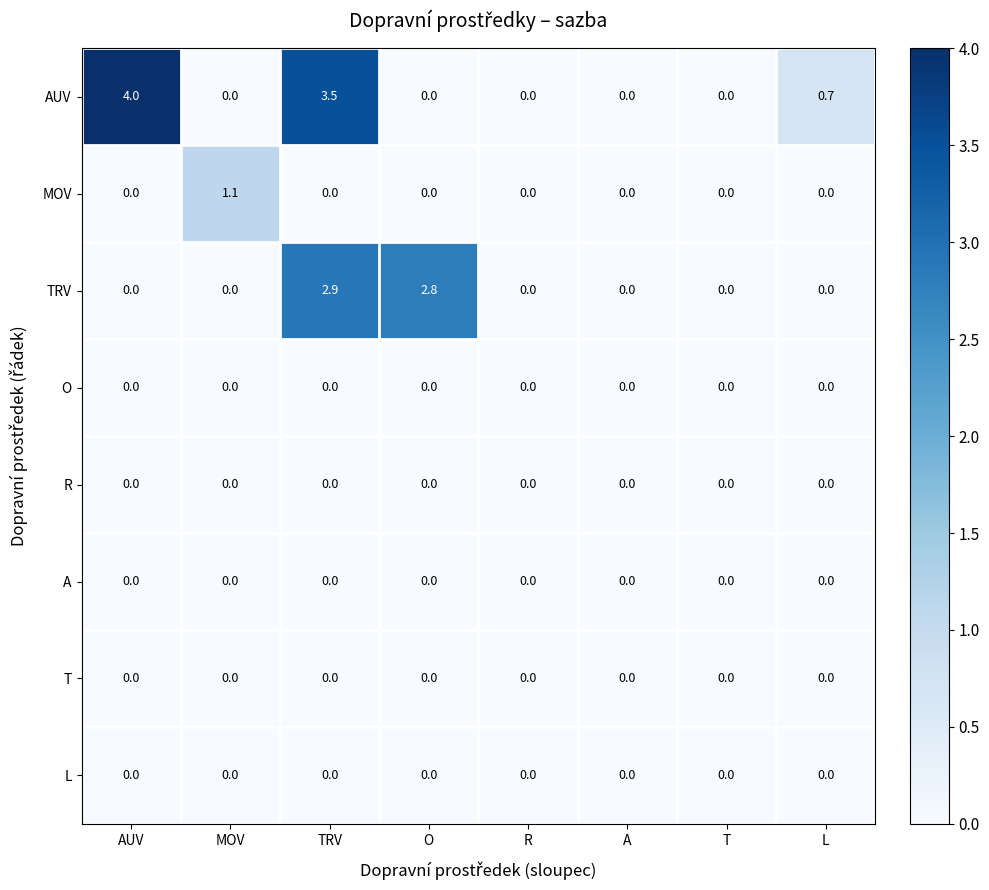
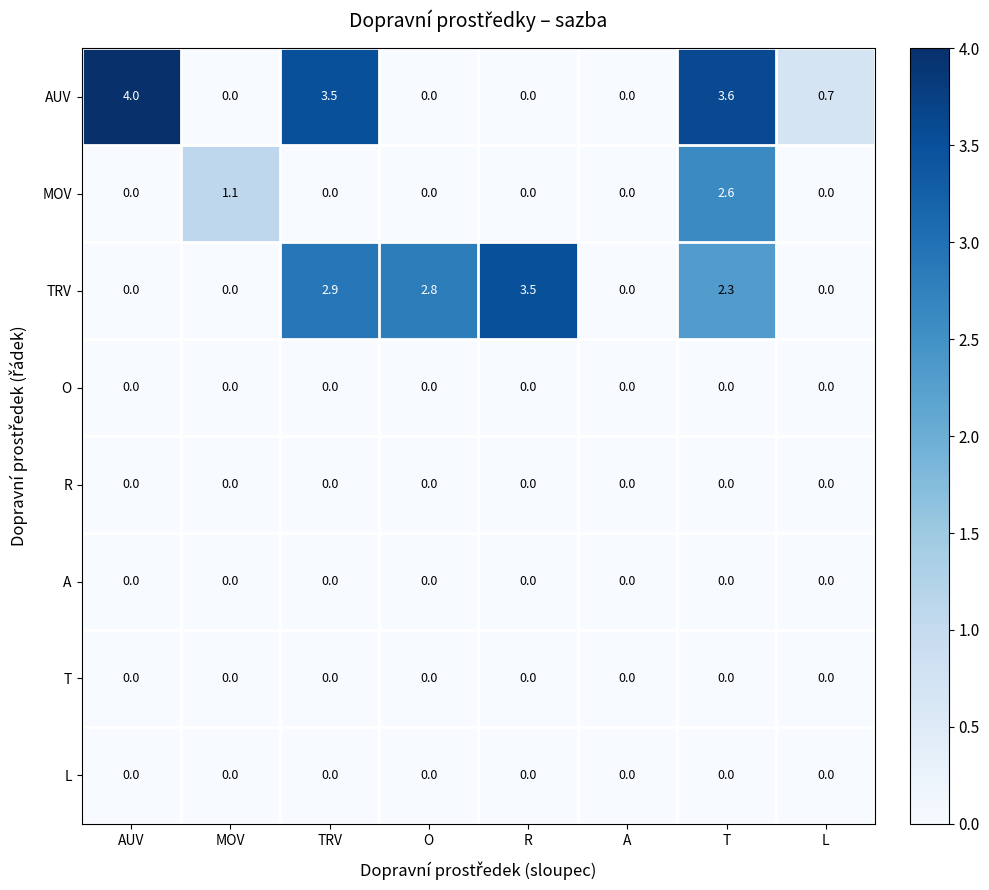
AUV, T: 0.0 -> 3.6
MOV, T: 0.0 -> 2.6
TRV, R: 0.0 -> 3.5
TRV, T: 0.0 -> 2.3
